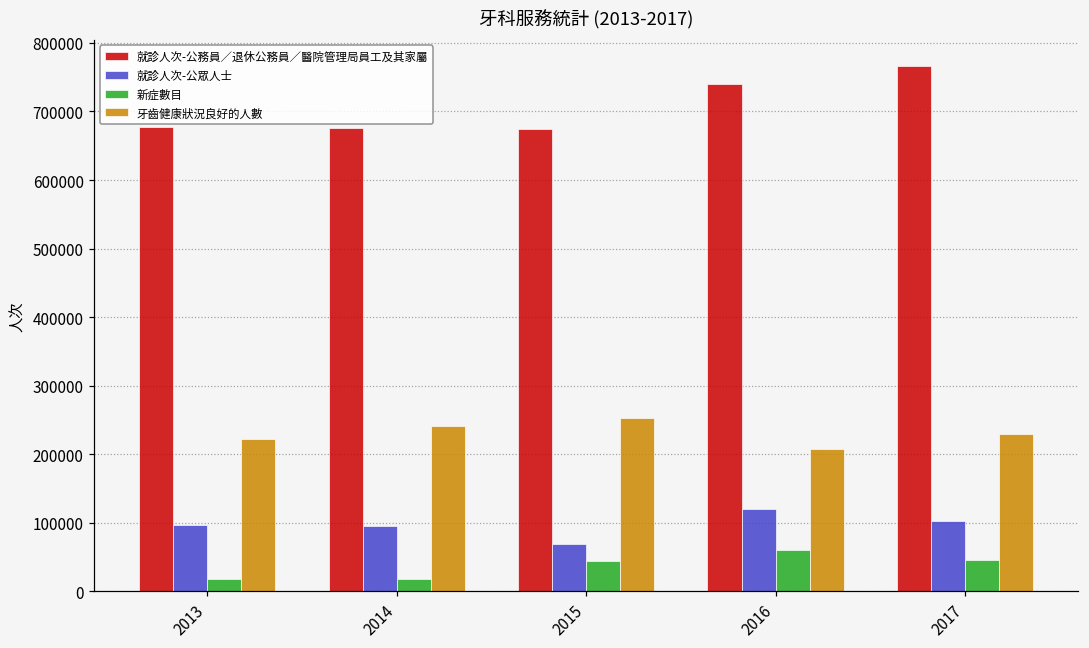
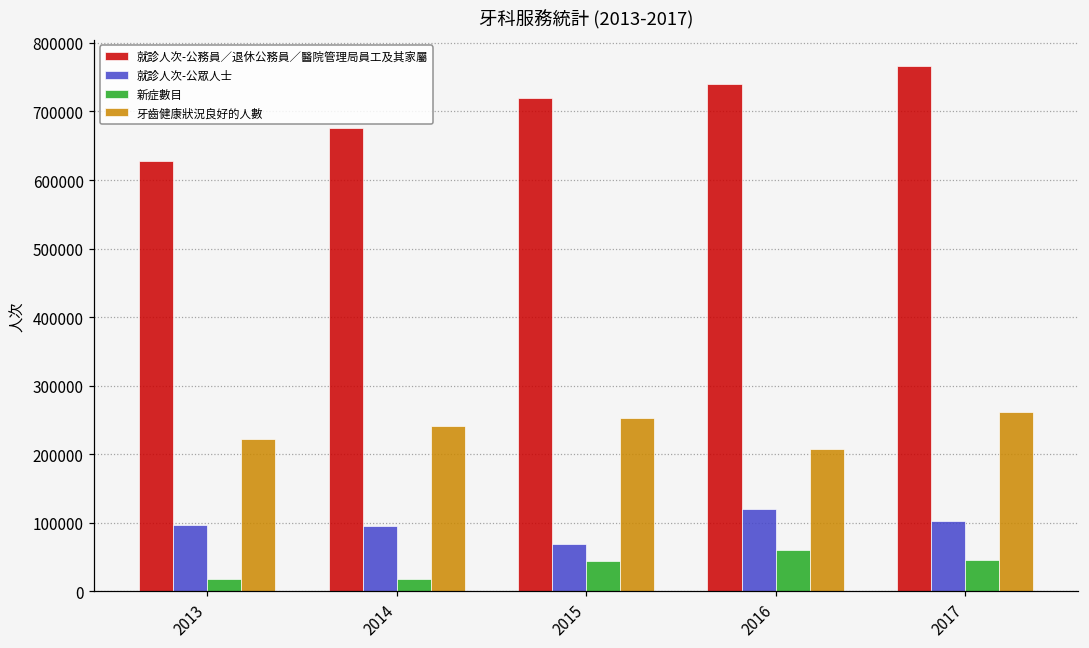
就診人次-公務員／退休公務員／醫院管理局員工及其家屬, 2013: 680000 -> 630000
就診人次-公務員／退休公務員／醫院管理局員工及其家屬, 2015: 670000 -> 720000
牙齒健康狀況良好的人數, 2017: 230000 -> 260000
